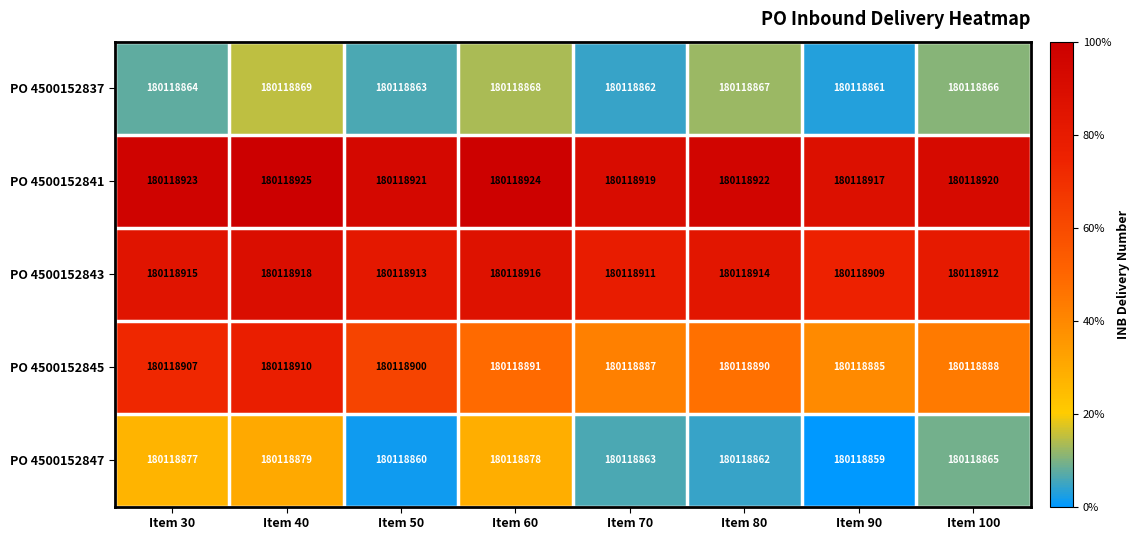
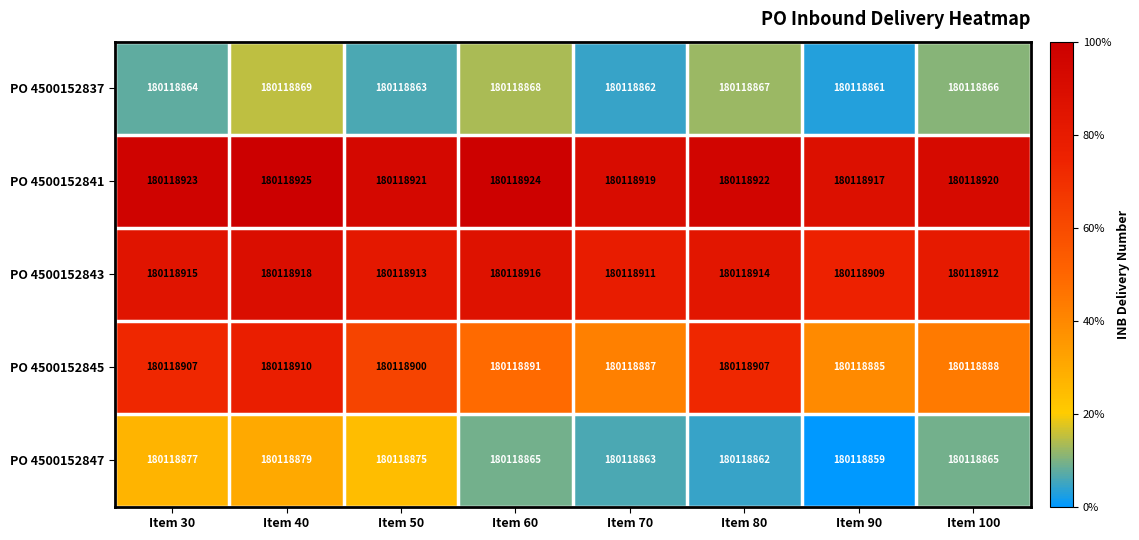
PO 4500152845, Item 80: 180118890 -> 180118907
PO 4500152847, Item 50: 180118860 -> 180118875
PO 4500152847, Item 60: 180118878 -> 180118865
